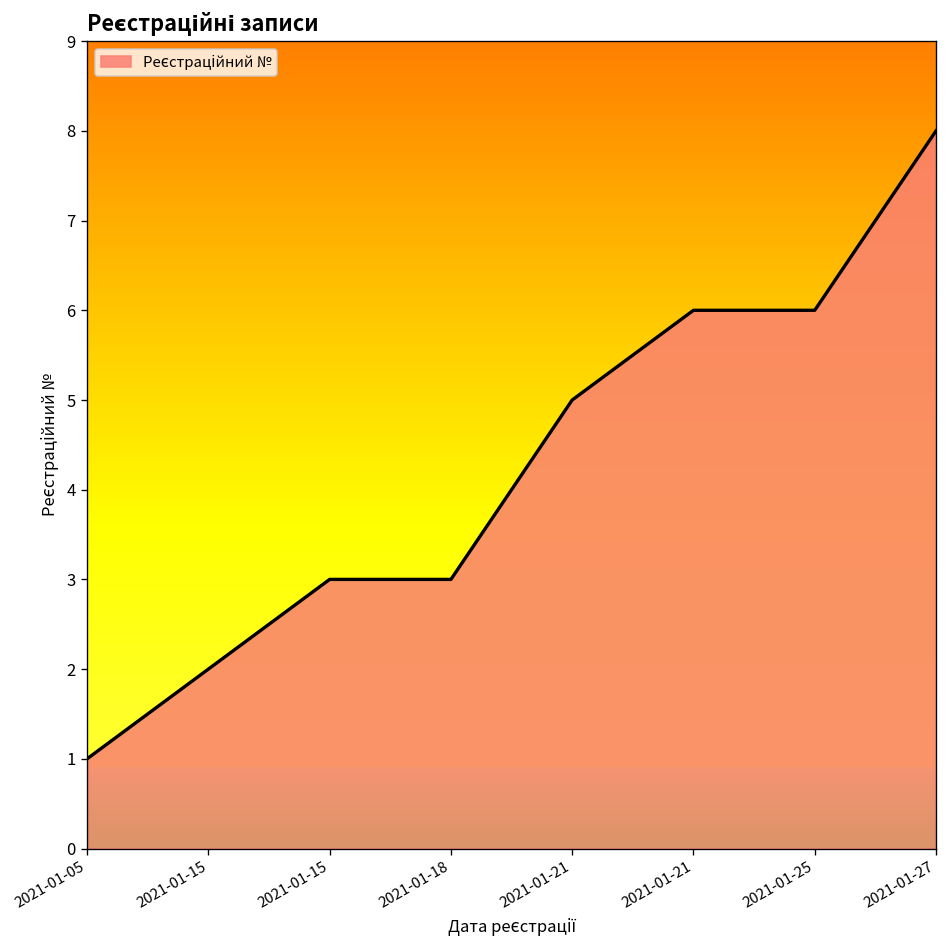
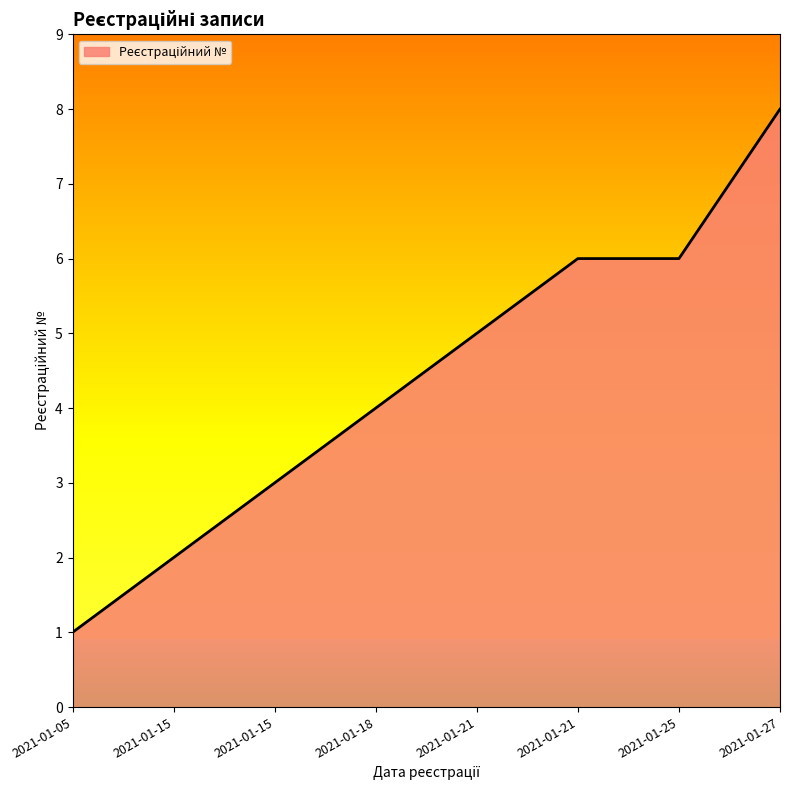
2021-01-18: 3 -> 4
